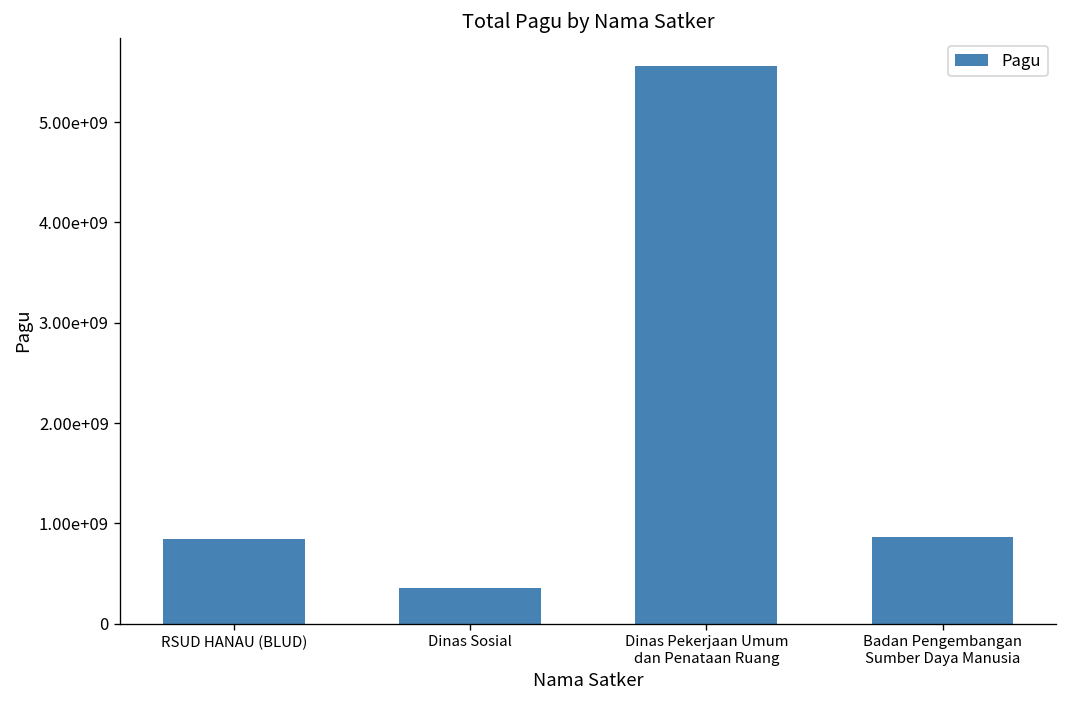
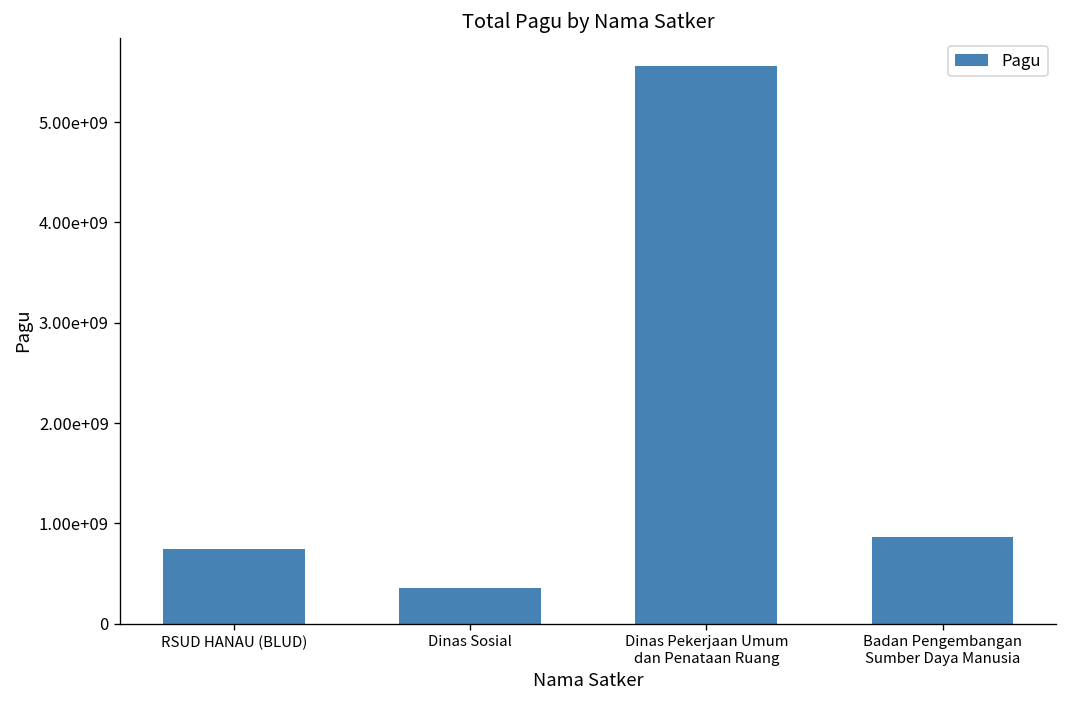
RSUD HANAU (BLUD): 800000000 -> 700000000
